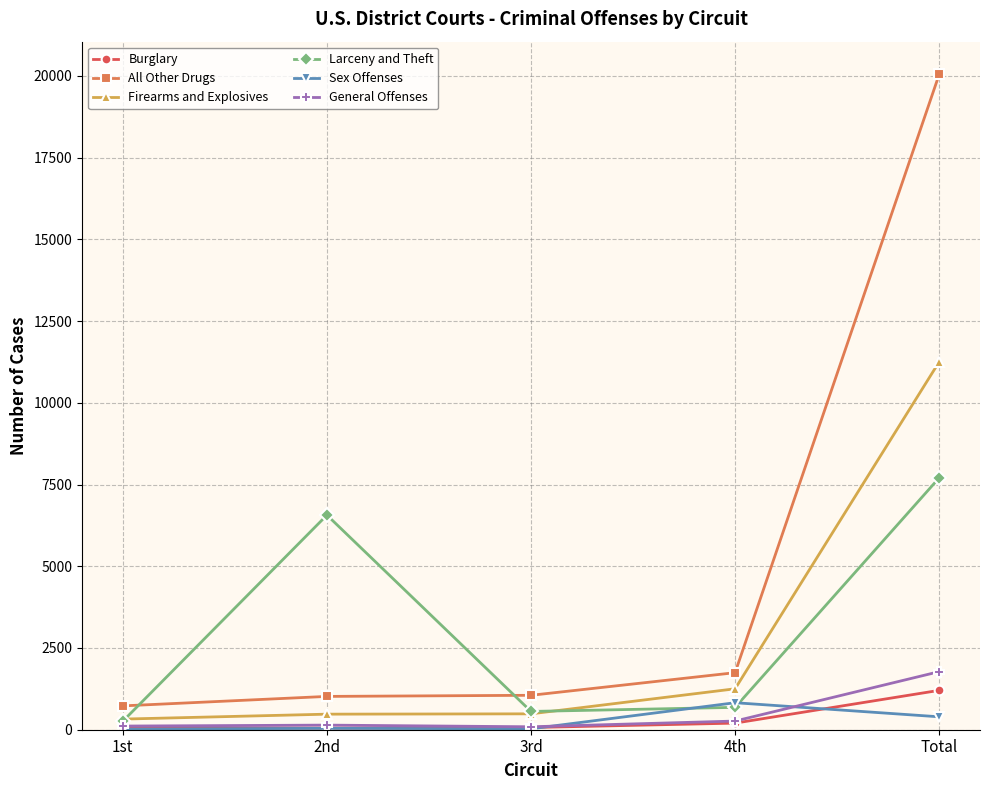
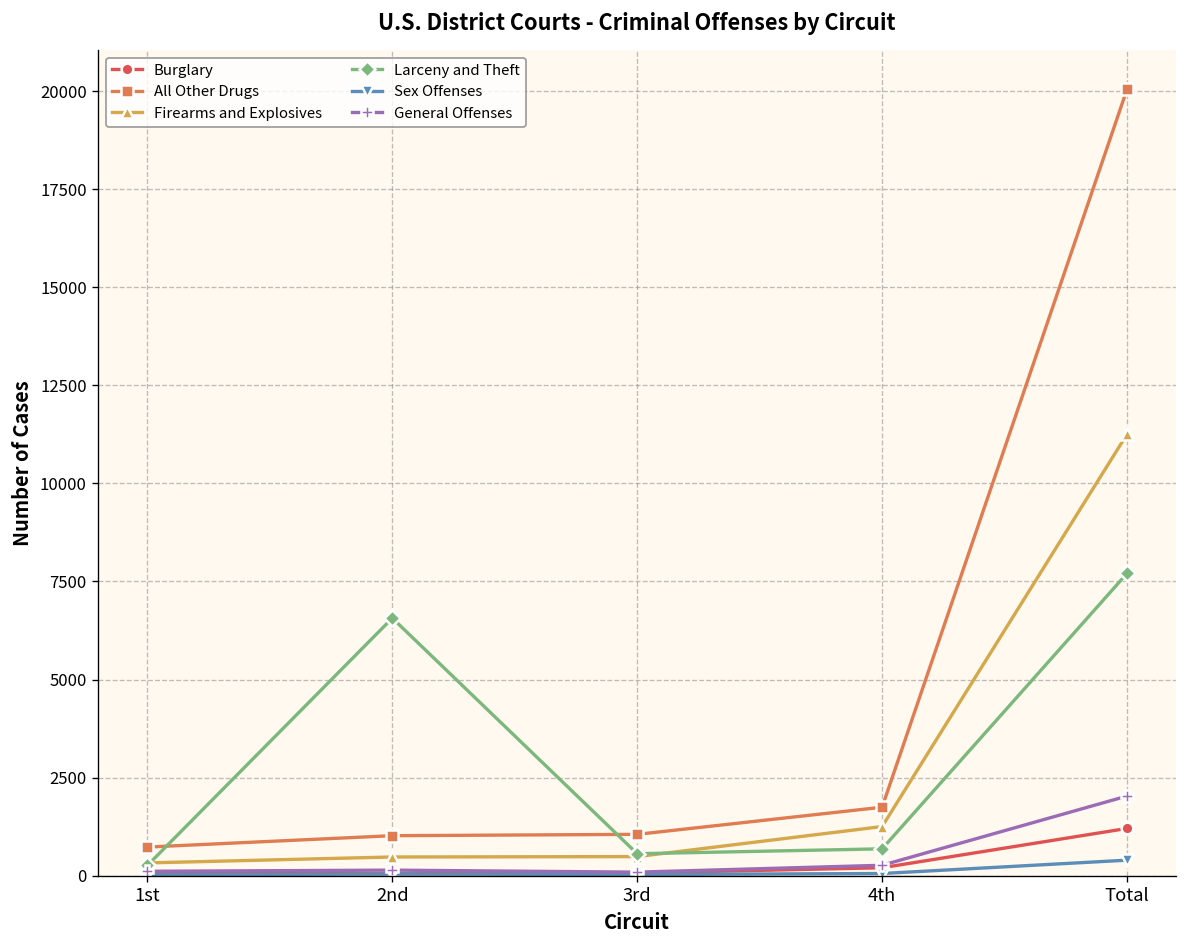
Sex Offenses, 4th: 800 -> 100
General Offenses, Total: 1800 -> 2000
